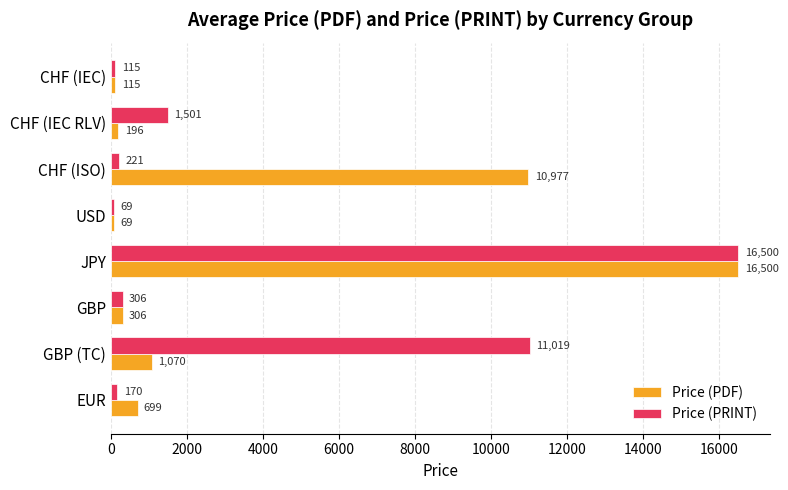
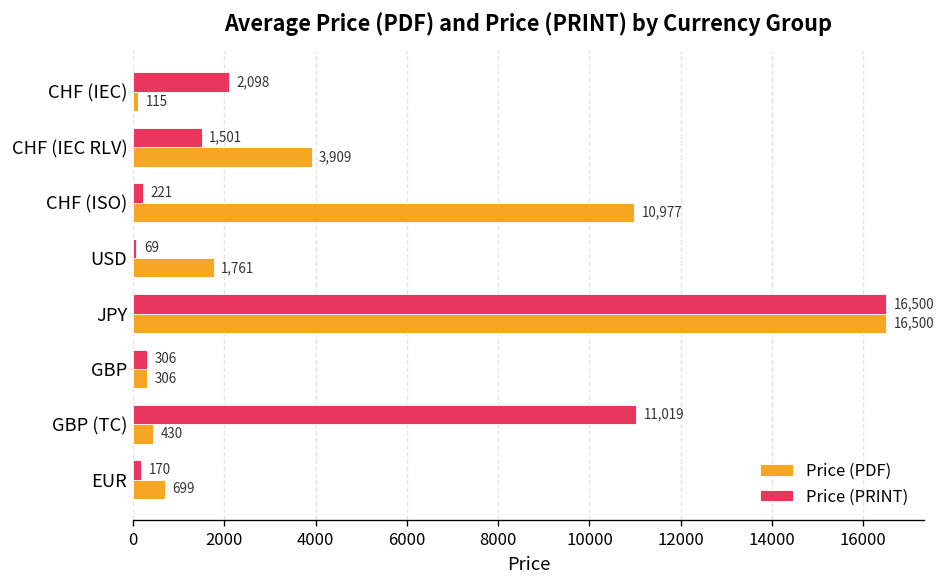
Price (PRINT), CHF (IEC): 115 -> 2,098
Price (PDF), CHF (IEC RLV): 196 -> 3,909
Price (PDF), USD: 69 -> 1,761
Price (PDF), GBP (TC): 1,070 -> 430
